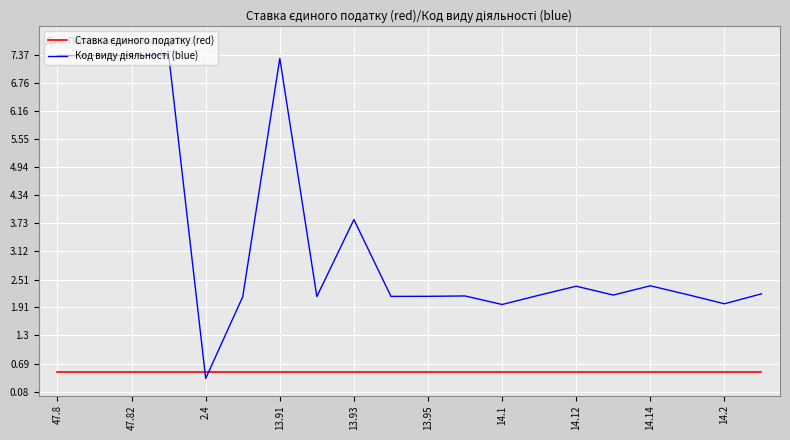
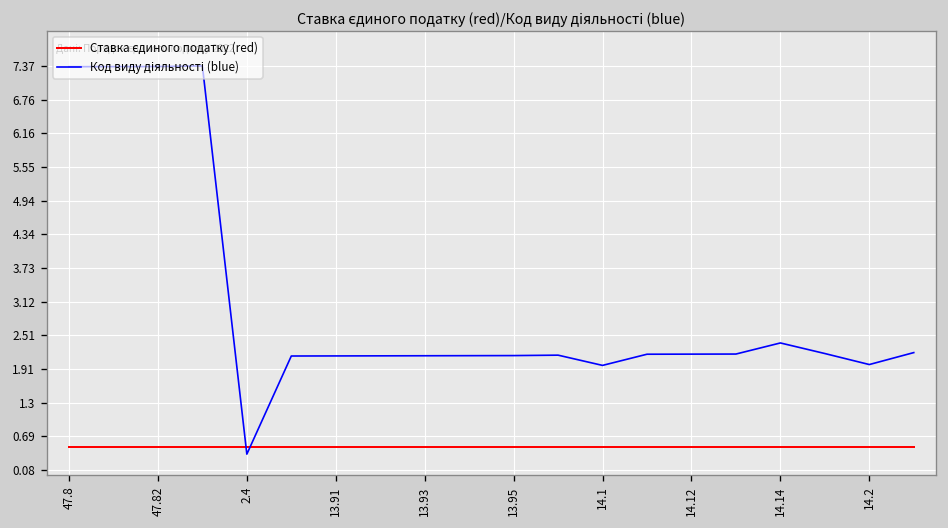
Код виду діяльності (blue), 13.91: 7.3 -> 2.1
Код виду діяльності (blue), 13.93: 3.8 -> 2.1
Код виду діяльності (blue), 14.12: 2.4 -> 2.2
